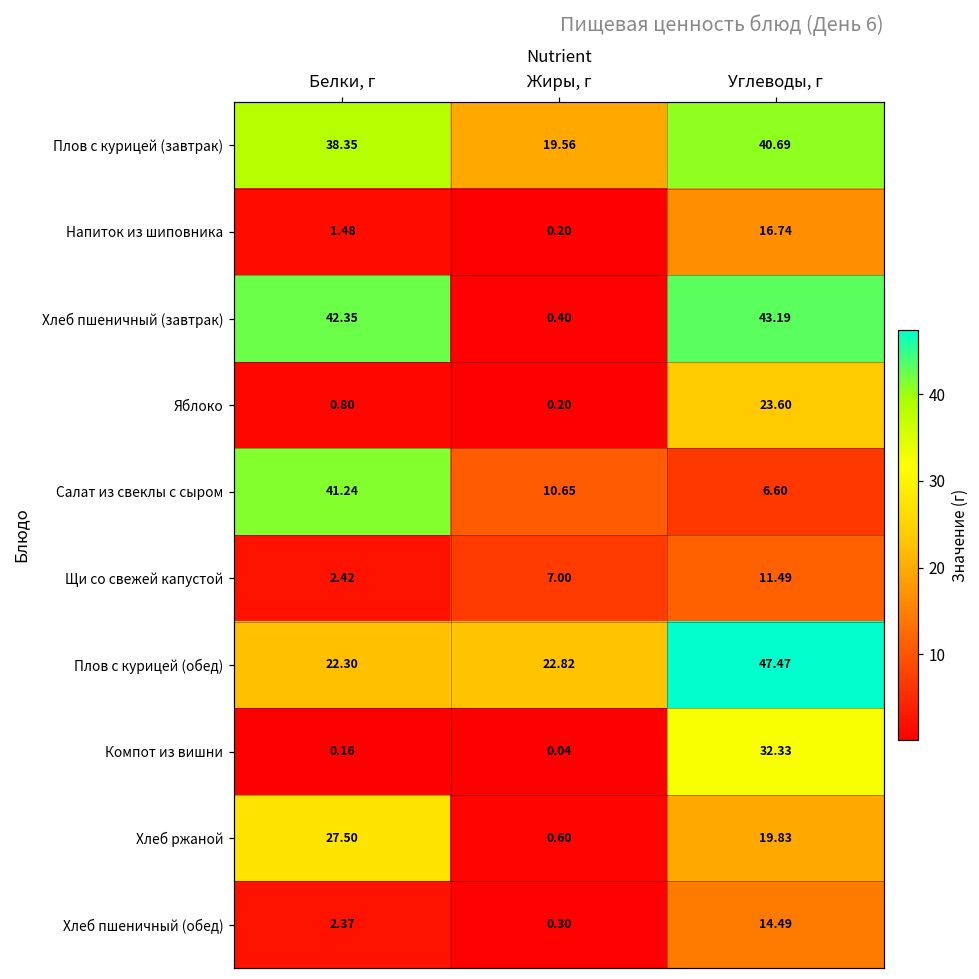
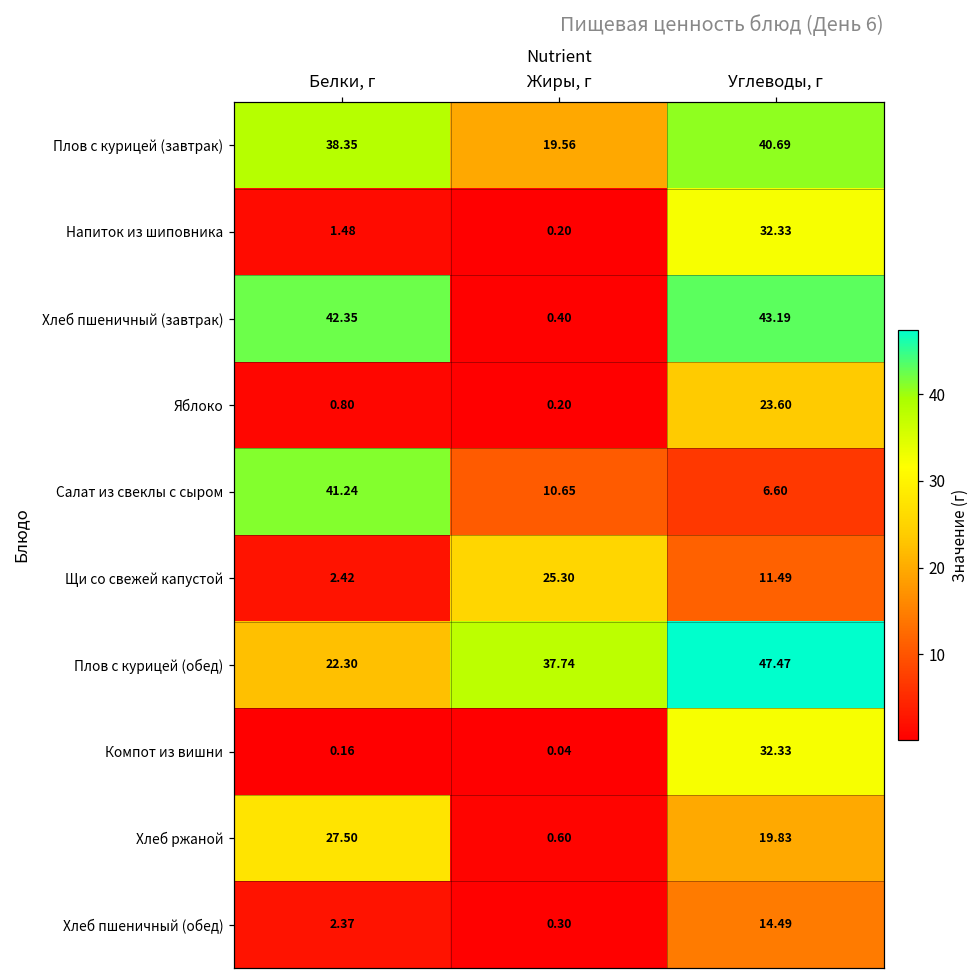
Напиток из шиповника, Углеводы, г: 16.74 -> 32.33
Щи со свежей капустой, Жиры, г: 7.00 -> 25.30
Плов с курицей (обед), Жиры, г: 22.82 -> 37.74
